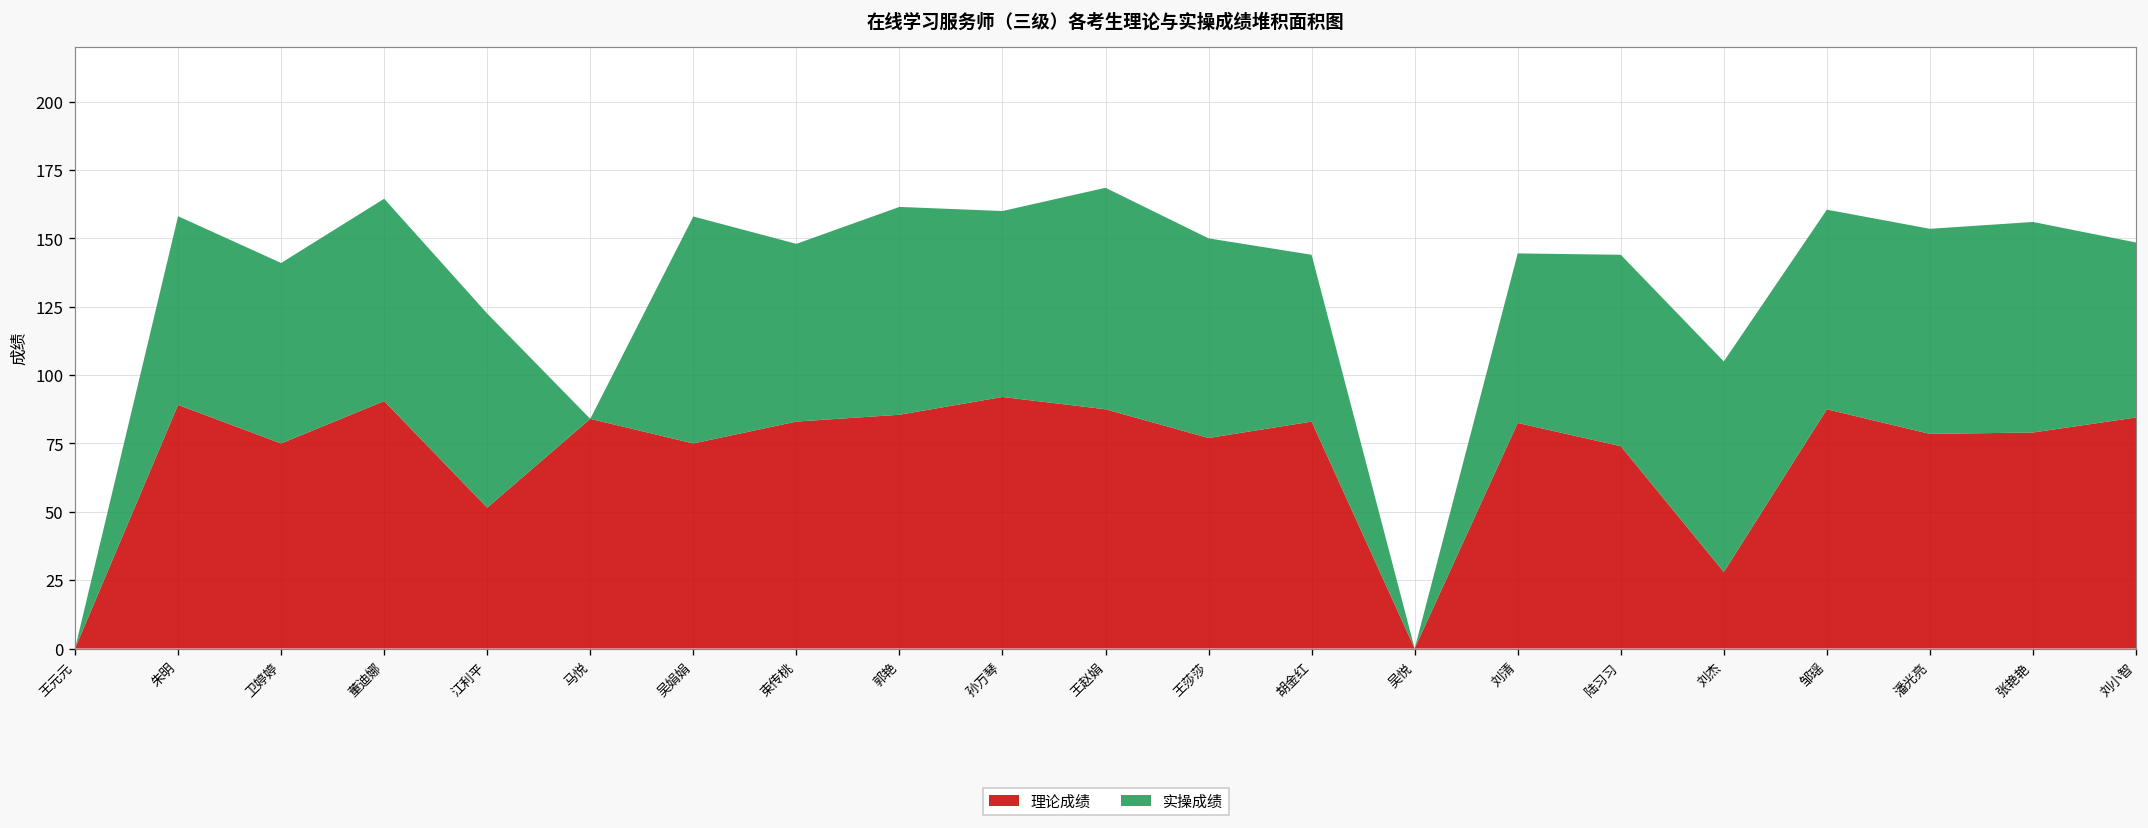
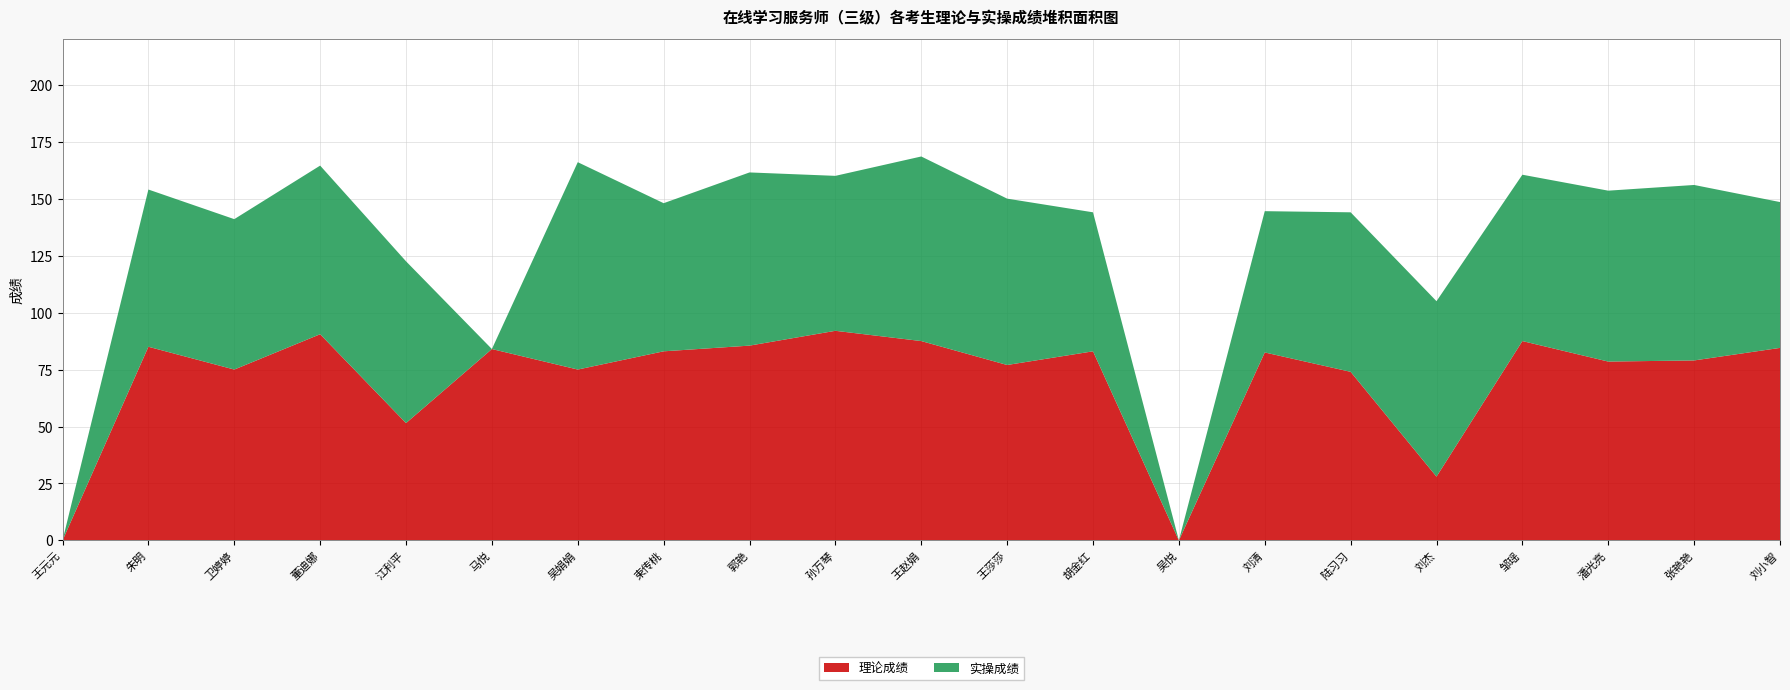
理论成绩, 朱明: 89 -> 85
实操成绩, 吴娟娟: 83 -> 91
